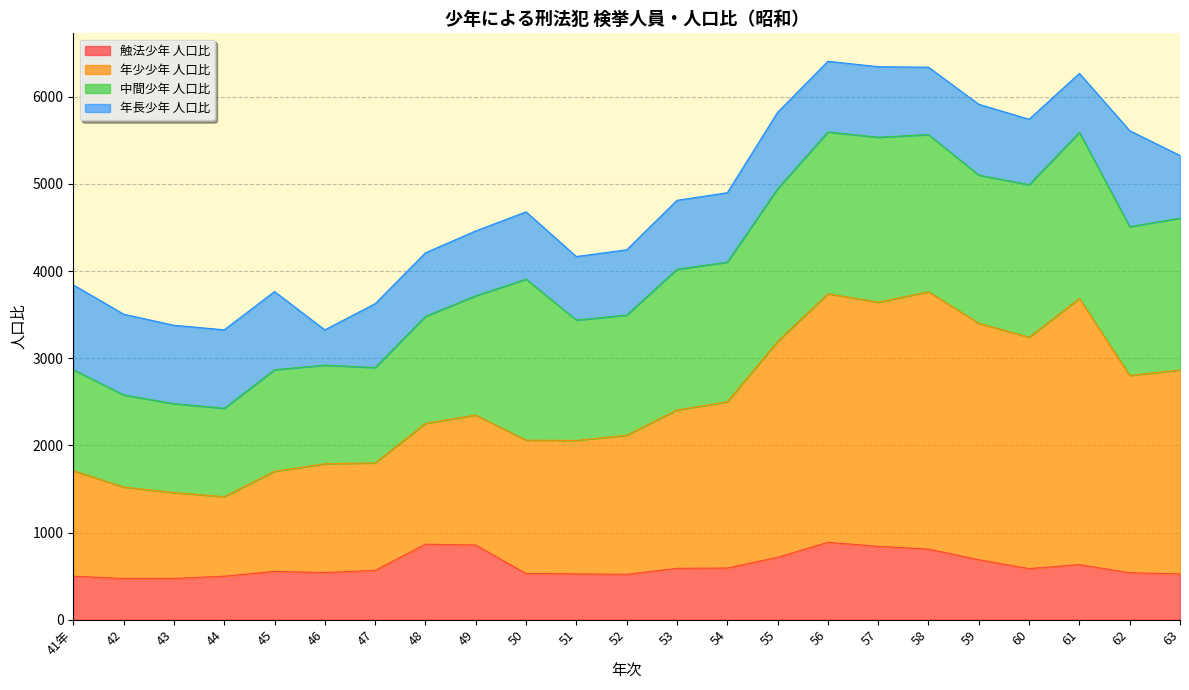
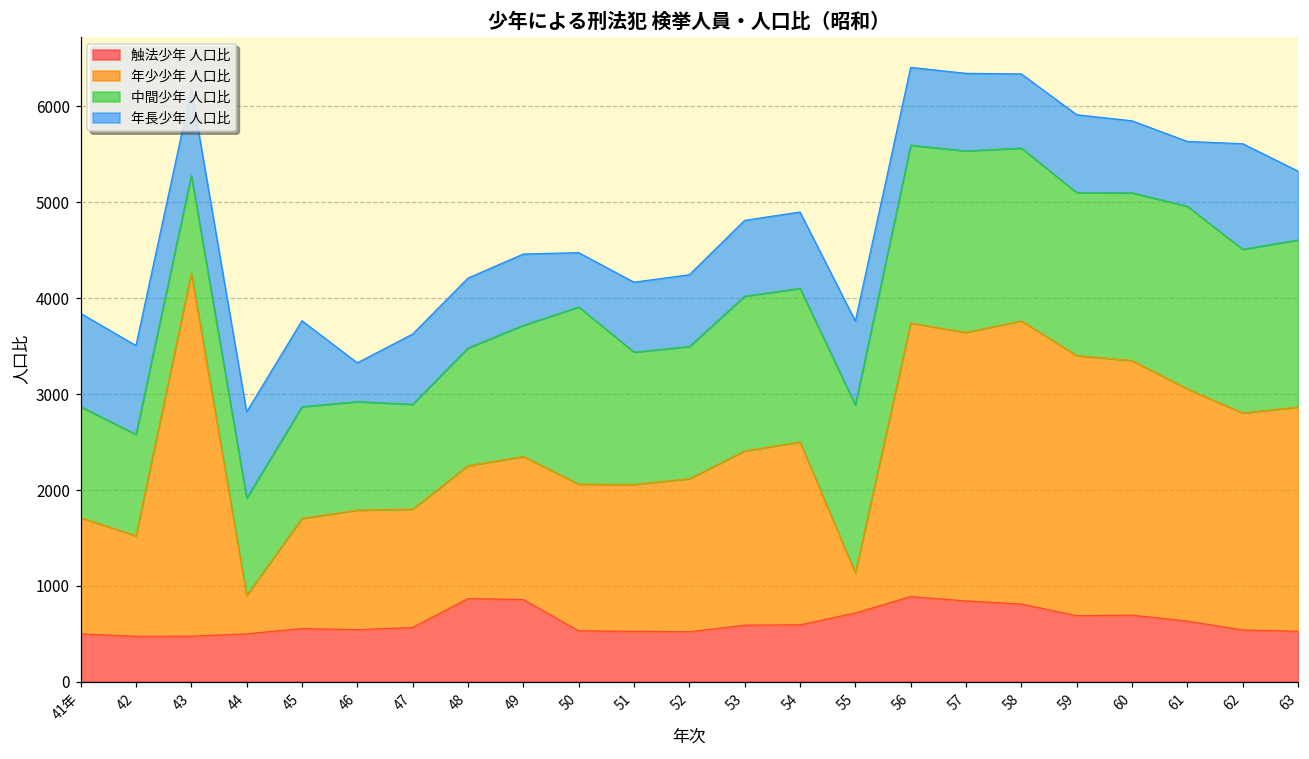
年少少年 人口比, 43: 1000 -> 3800
年少少年 人口比, 44: 900 -> 400
年長少年 人口比, 50: 800 -> 600
年少少年 人口比, 55: 2500 -> 400
触法少年 人口比, 60: 600 -> 700
年少少年 人口比, 61: 3100 -> 2400
